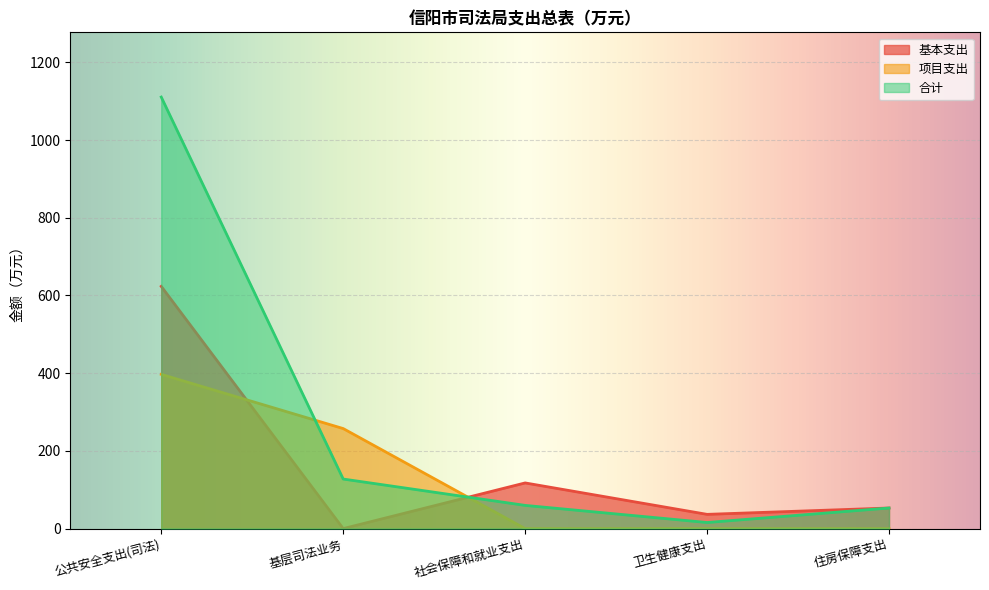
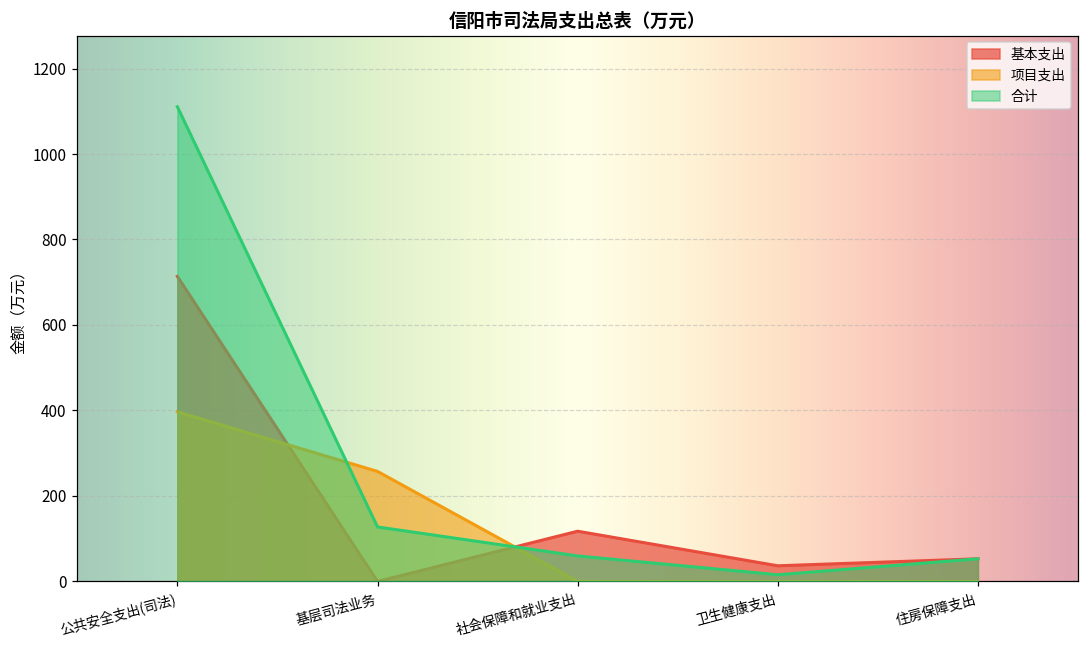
基本支出, 公共安全支出(司法): 620 -> 710
